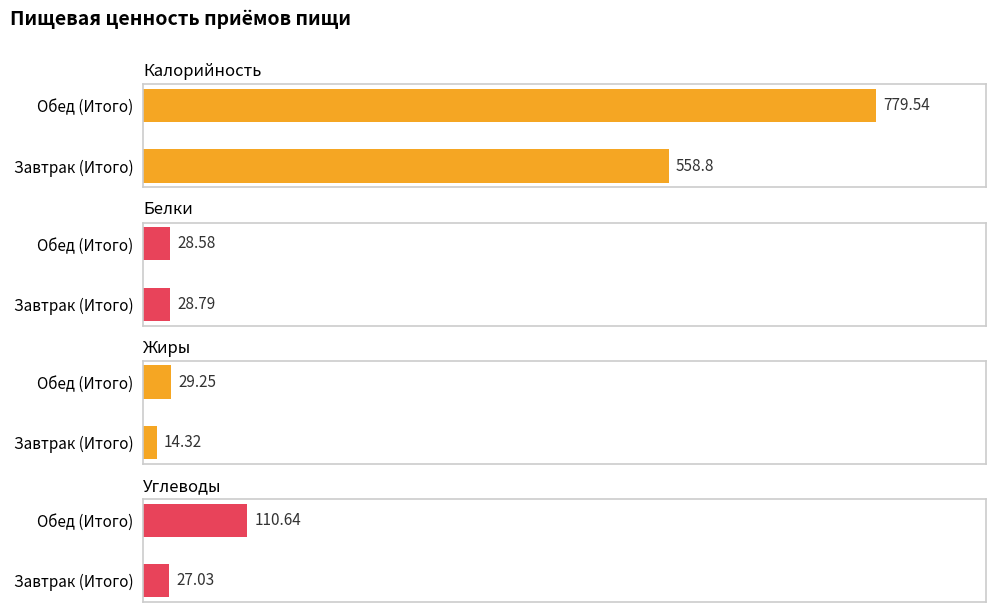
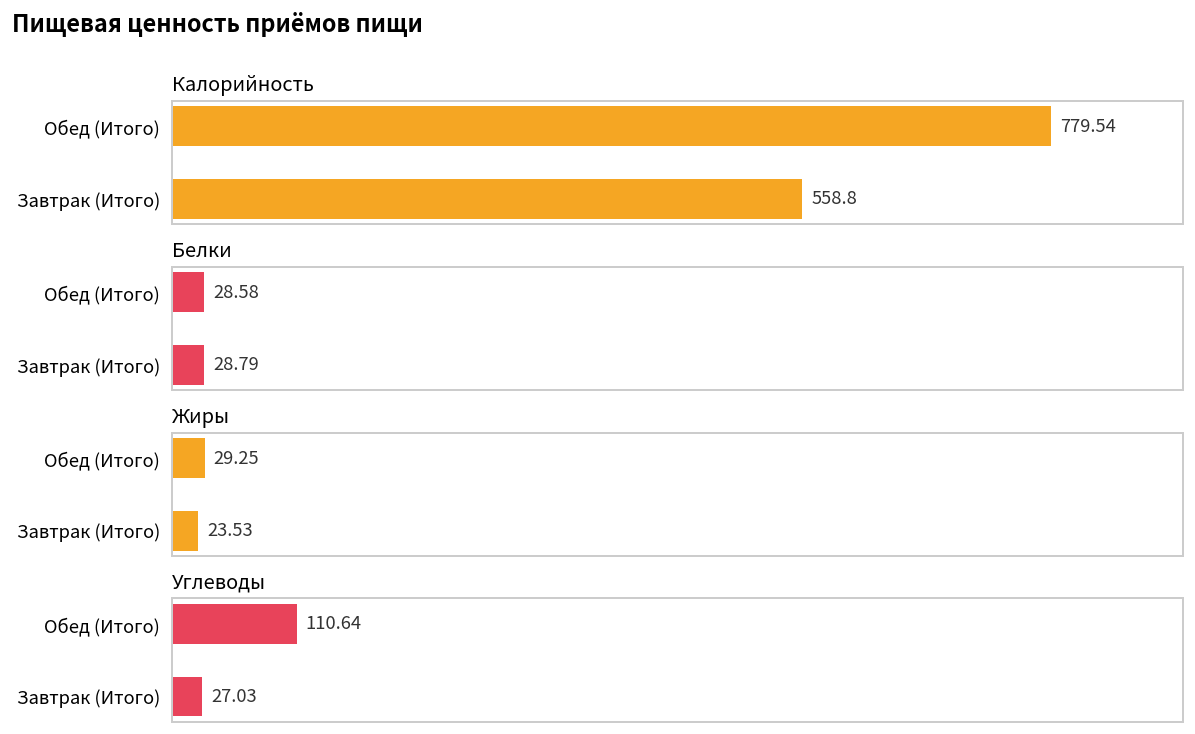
Жиры, Завтрак (Итого): 14.32 -> 23.53
